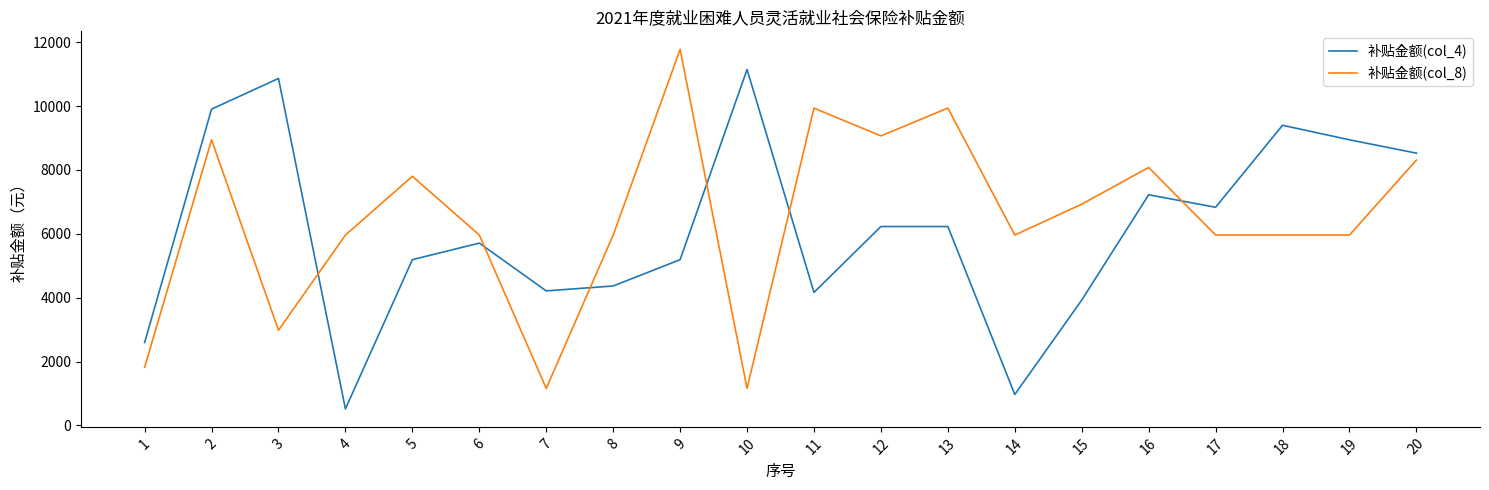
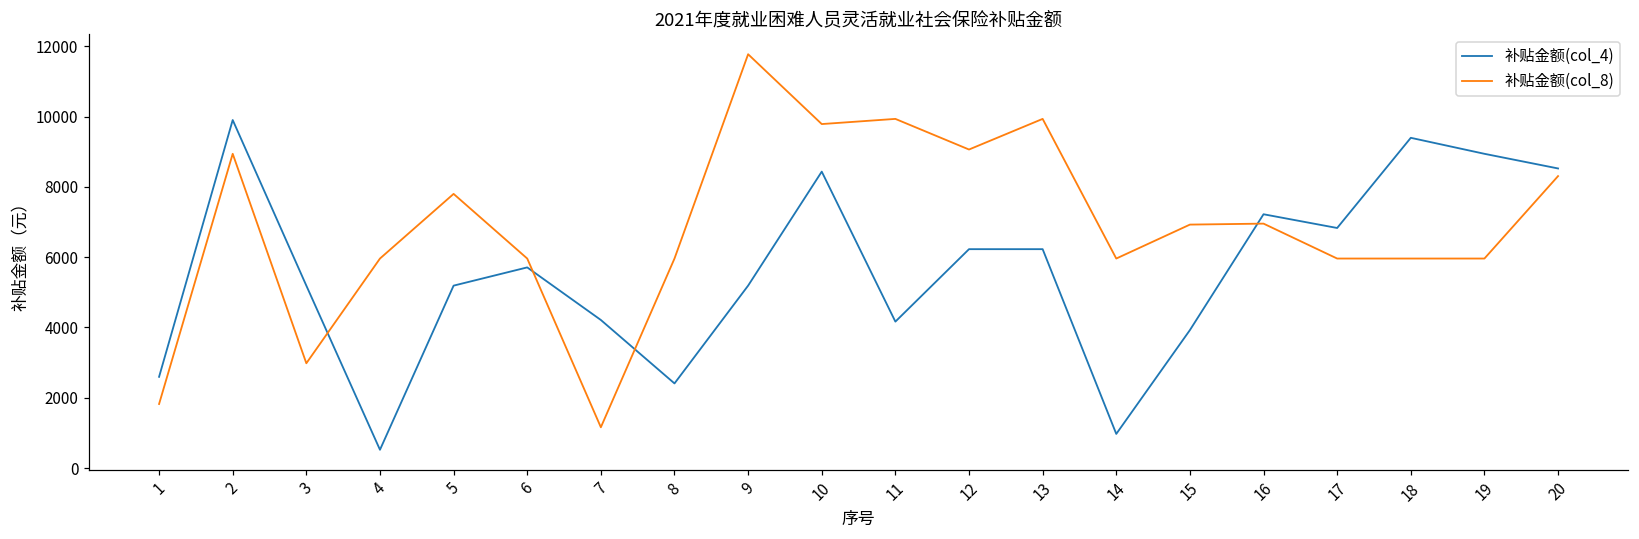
补贴金额(col_4), 3: 10900 -> 5200
补贴金额(col_4), 8: 4400 -> 2400
补贴金额(col_4), 10: 11100 -> 8400
补贴金额(col_8), 10: 1200 -> 9800
补贴金额(col_8), 16: 8100 -> 7000
